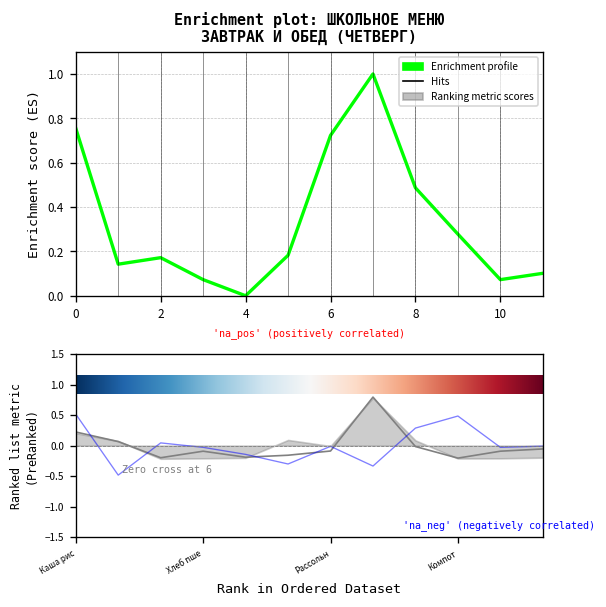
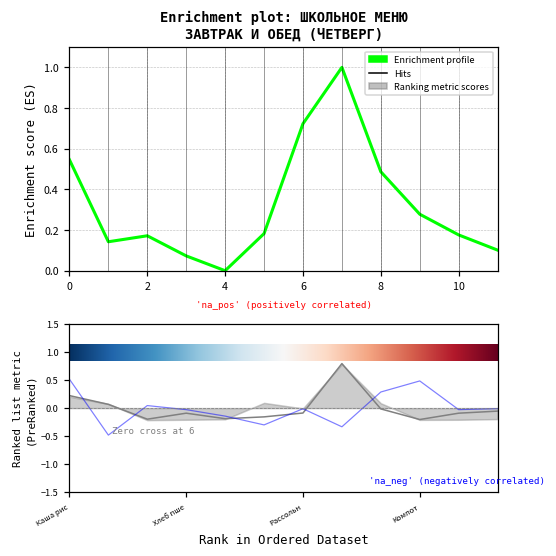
Enrichment plot: ШКОЛЬНОЕ МЕНЮ ЗАВТРАК И ОБЕД (ЧЕТВЕРГ), 0: 0.76 -> 0.55
Enrichment plot: ШКОЛЬНОЕ МЕНЮ ЗАВТРАК И ОБЕД (ЧЕТВЕРГ), 10: 0.07 -> 0.18
